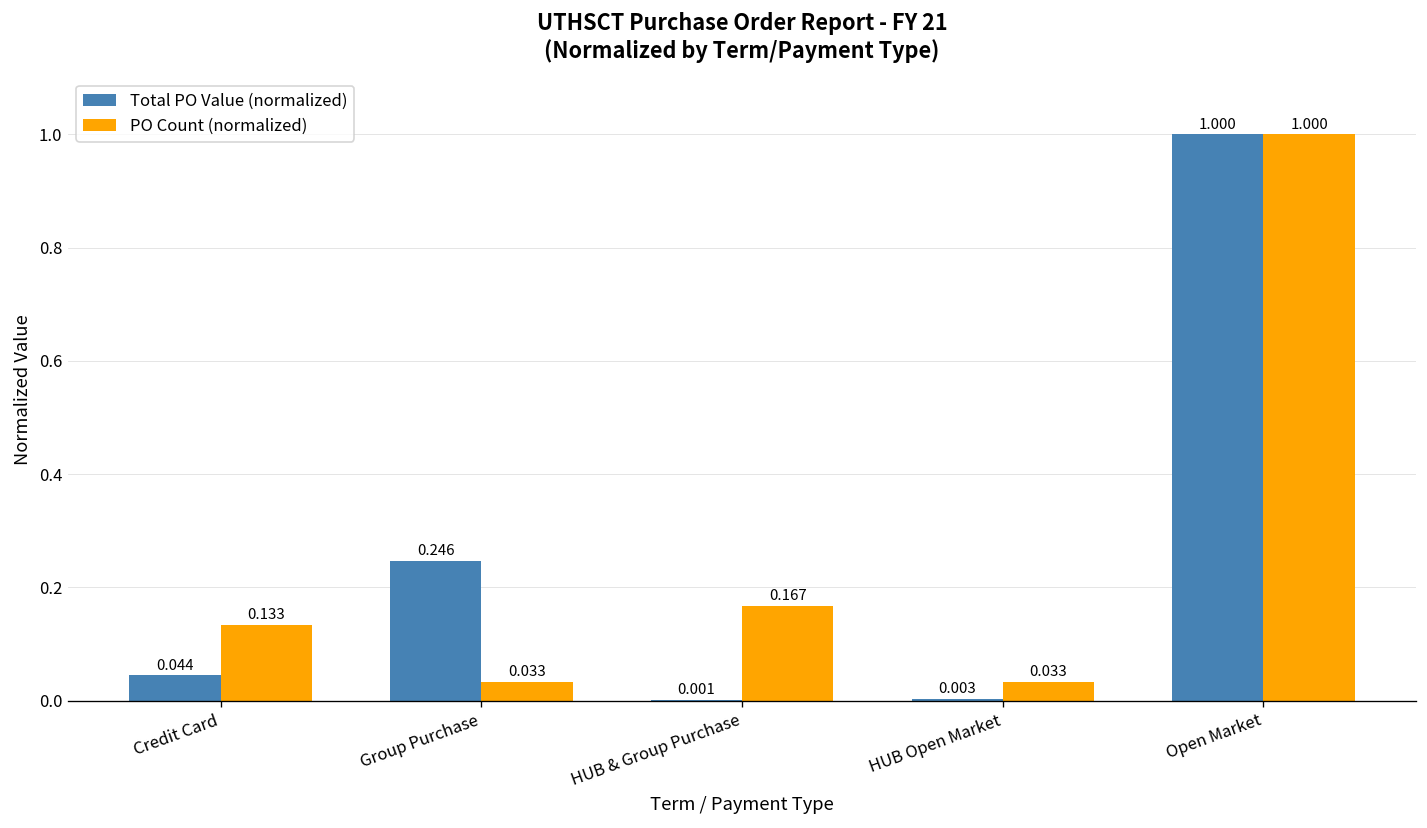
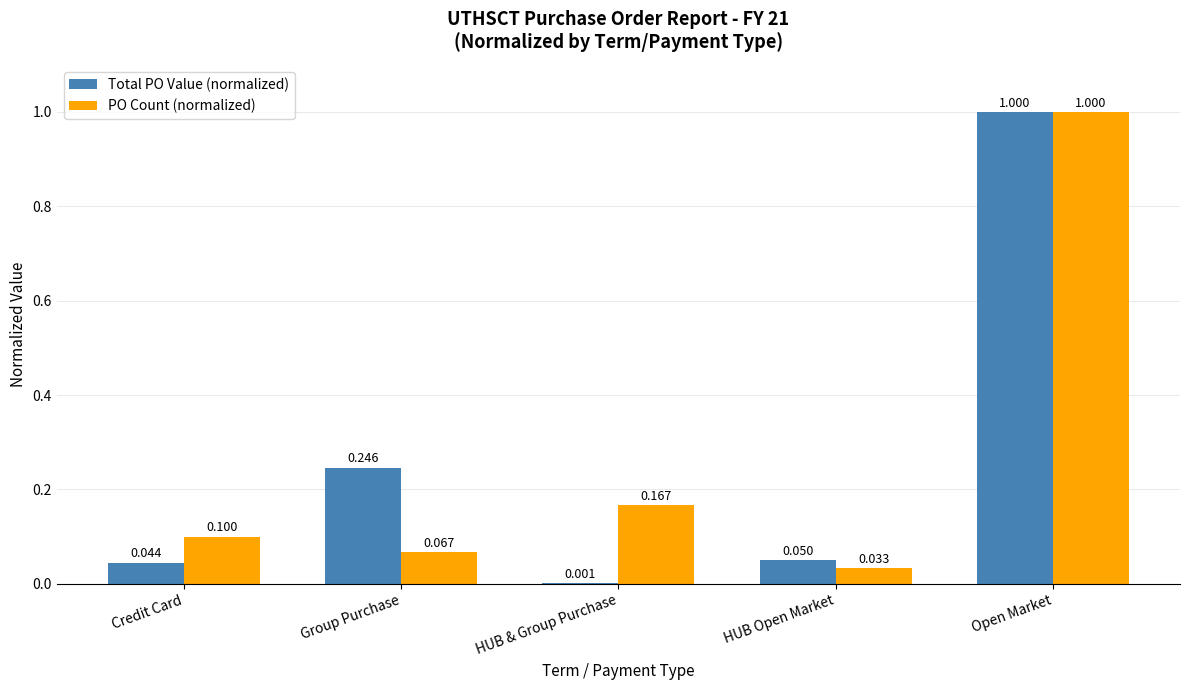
PO Count (normalized), Credit Card: 0.133 -> 0.100
PO Count (normalized), Group Purchase: 0.033 -> 0.067
Total PO Value (normalized), HUB Open Market: 0.003 -> 0.050
